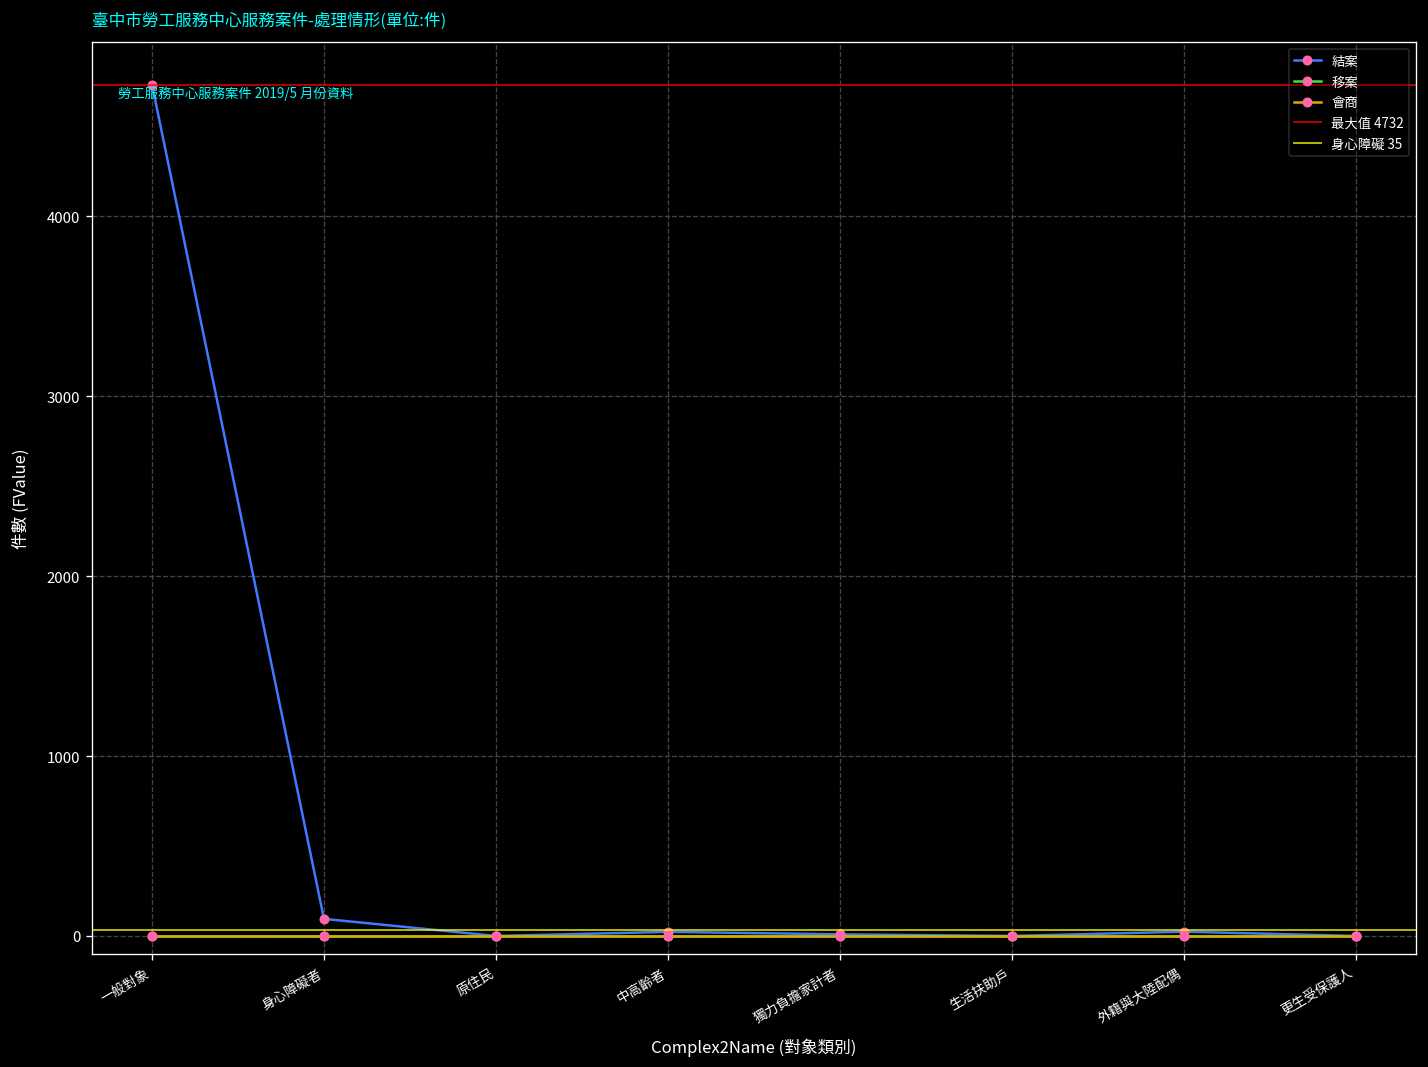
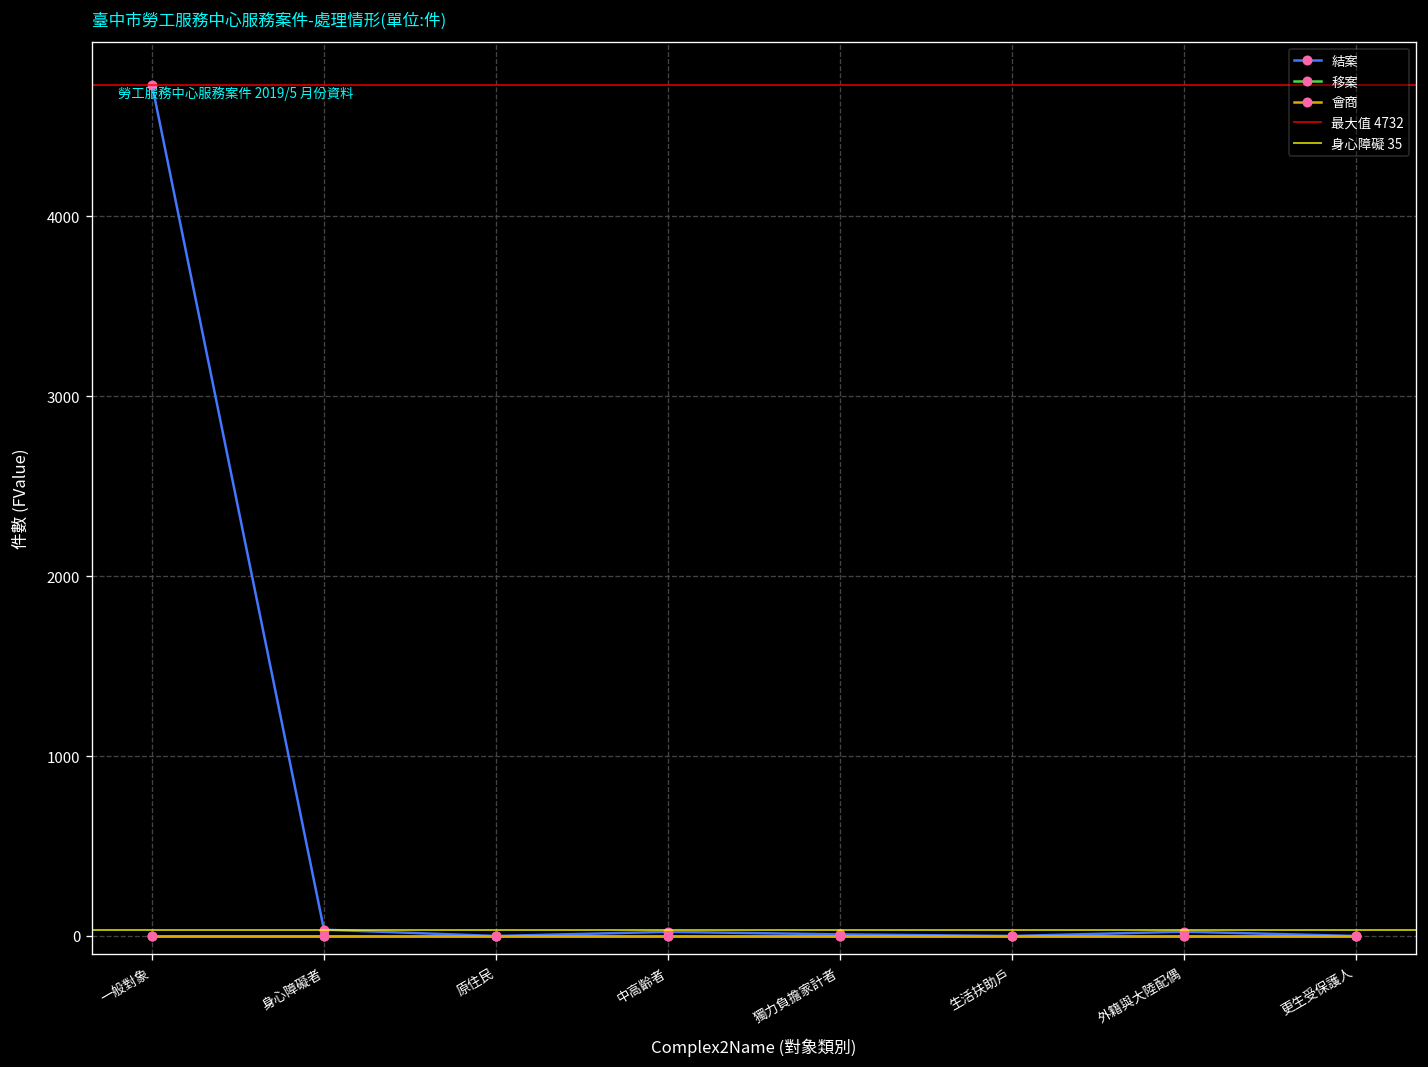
結案, 身心障礙者: 100 -> 40
